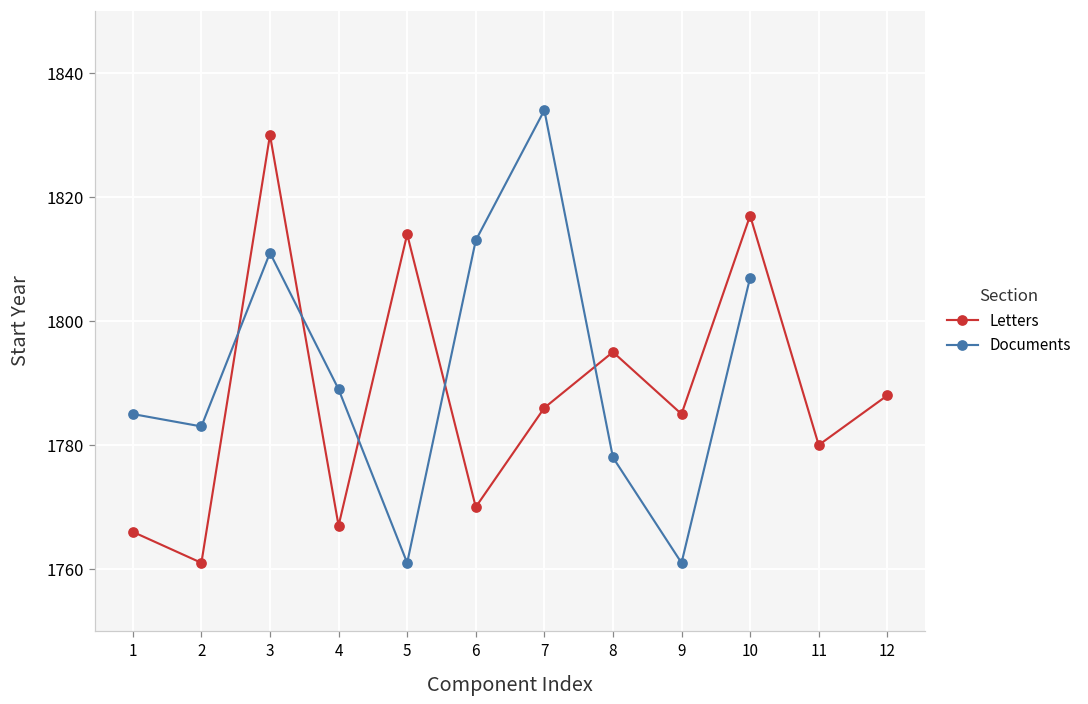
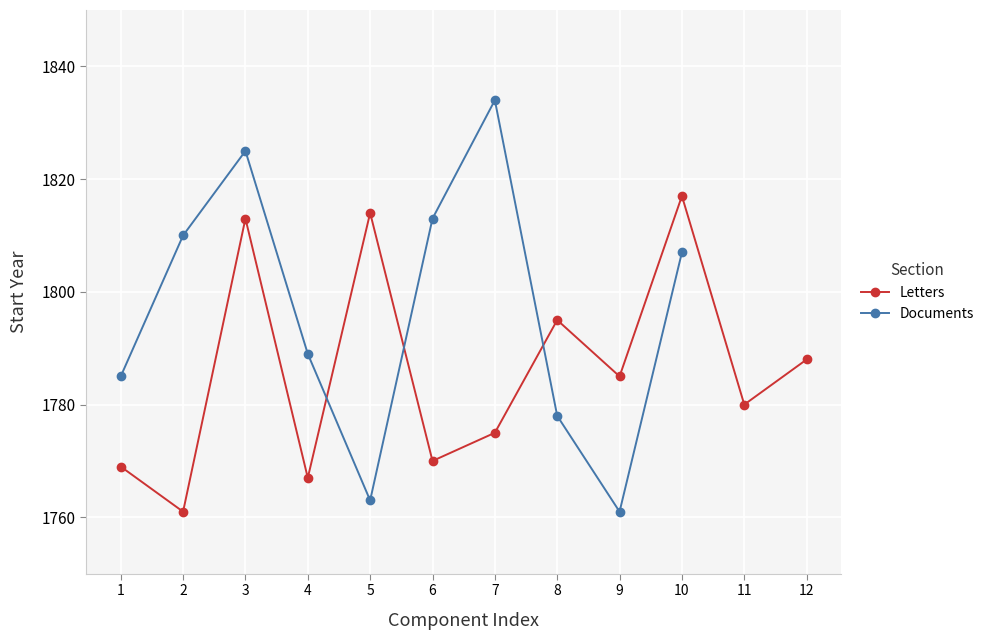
Letters, 1: 1766 -> 1769
Documents, 2: 1783 -> 1810
Letters, 3: 1830 -> 1813
Documents, 3: 1811 -> 1825
Documents, 5: 1761 -> 1763
Letters, 7: 1786 -> 1775
